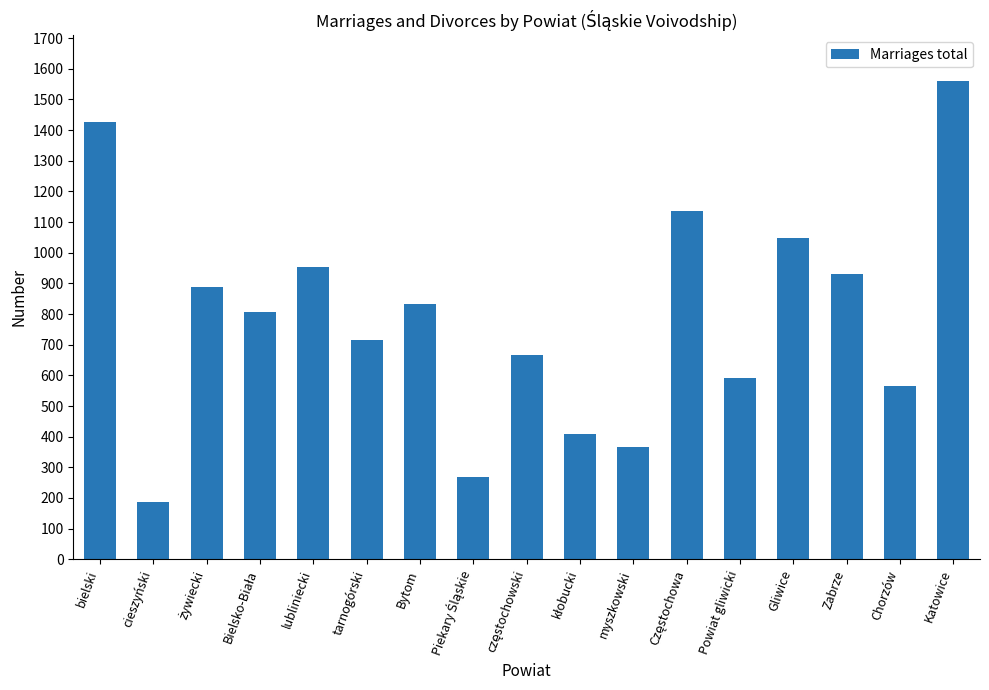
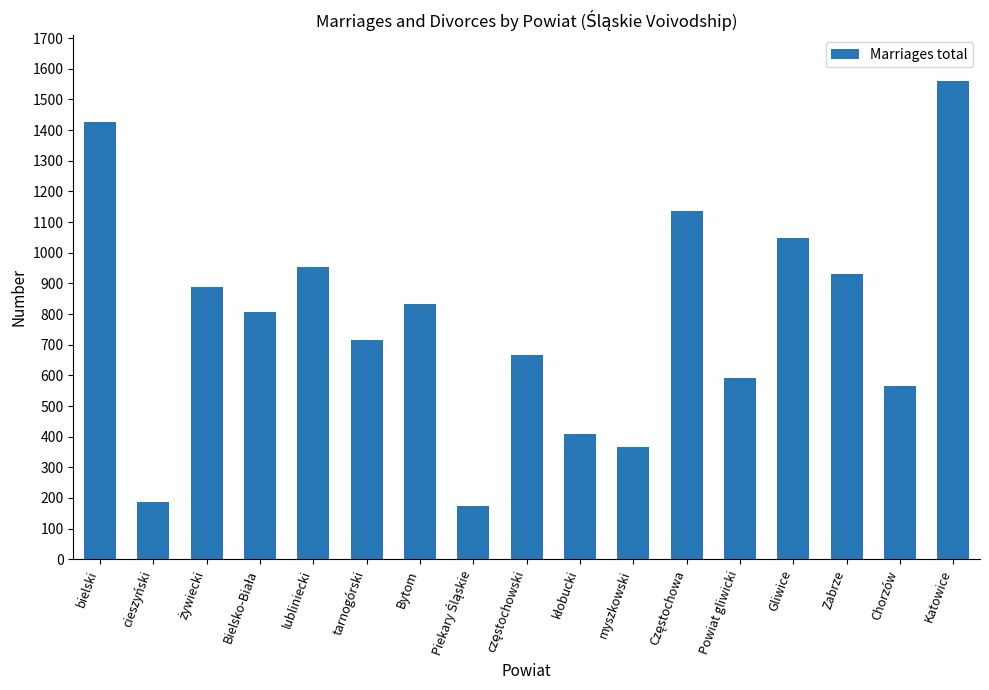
Piekary Śląskie: 270 -> 180
